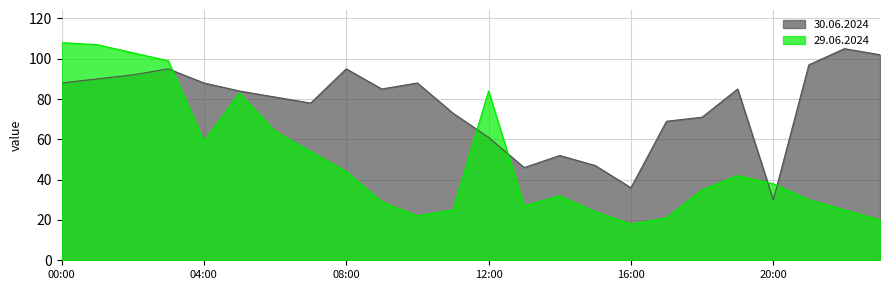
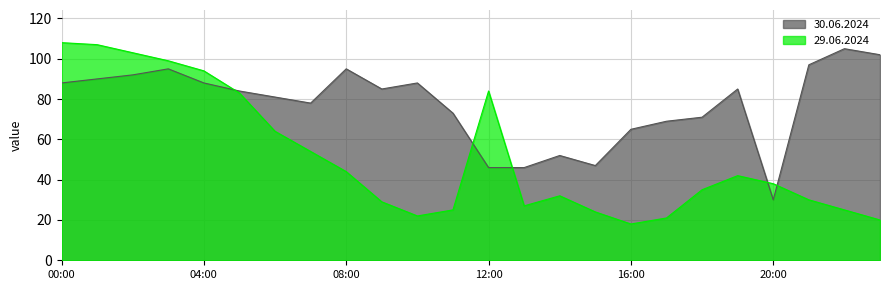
29.06.2024, 04:00: 59 -> 94
30.06.2024, 12:00: 61 -> 46
30.06.2024, 16:00: 36 -> 65
